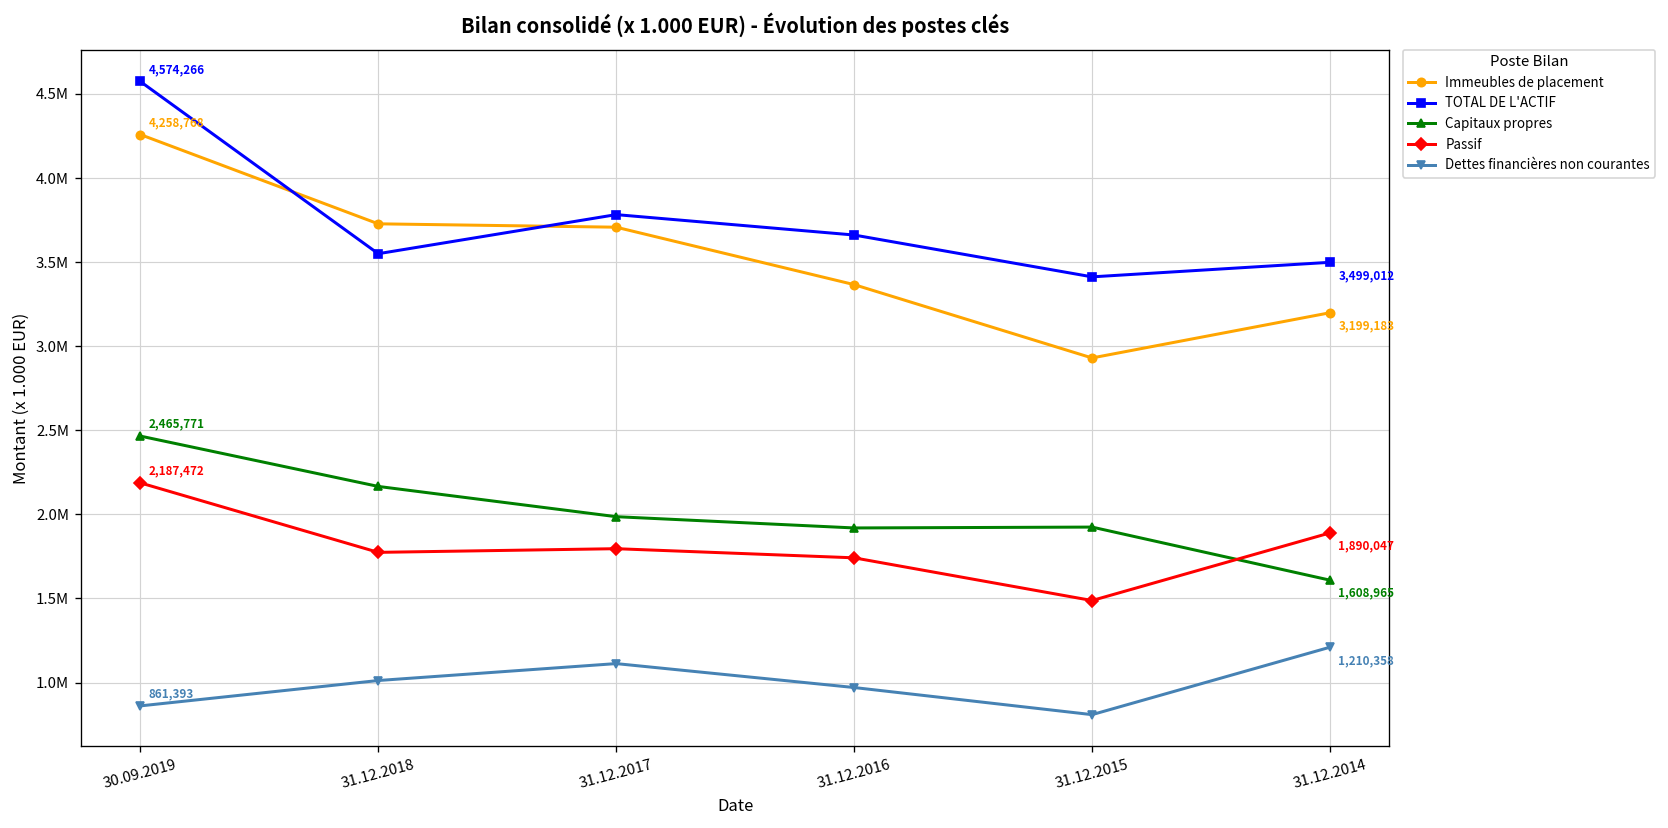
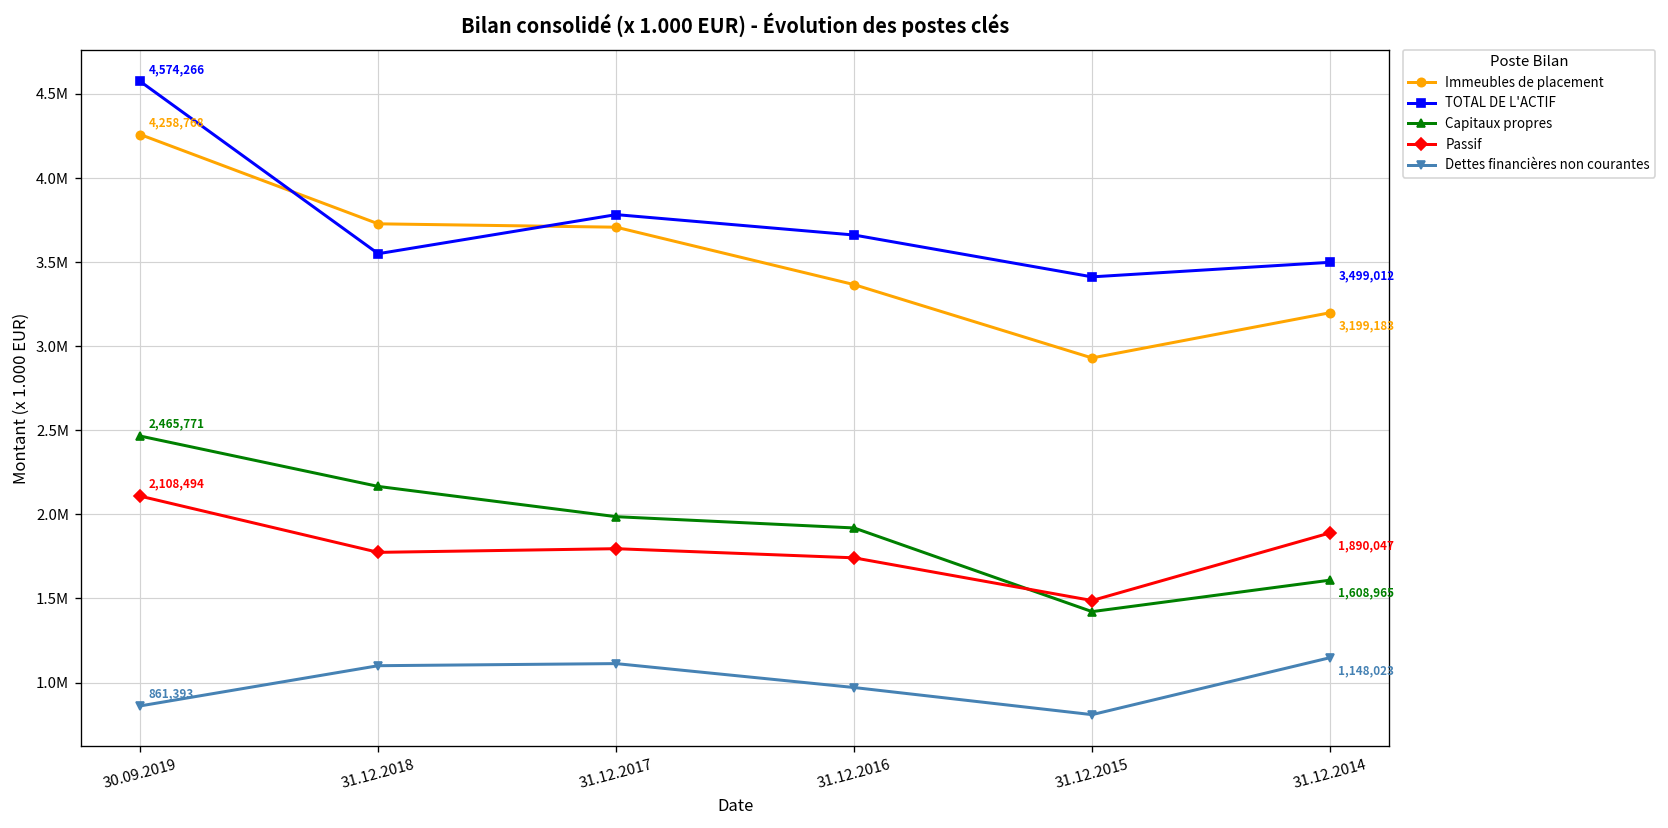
Passif, 30.09.2019: 2,187,472 -> 2,108,494
Dettes financières non courantes, 31.12.2018: 1010000 -> 1100000
Capitaux propres, 31.12.2015: 1920000 -> 1420000
Dettes financières non courantes, 31.12.2014: 1,210,358 -> 1,148,023
